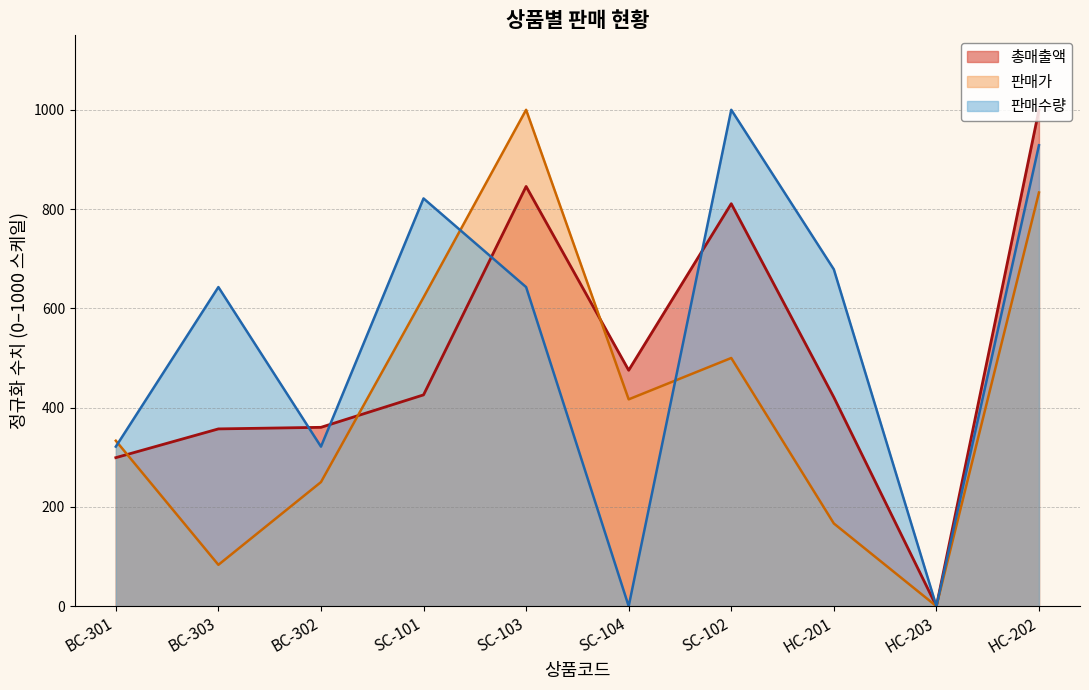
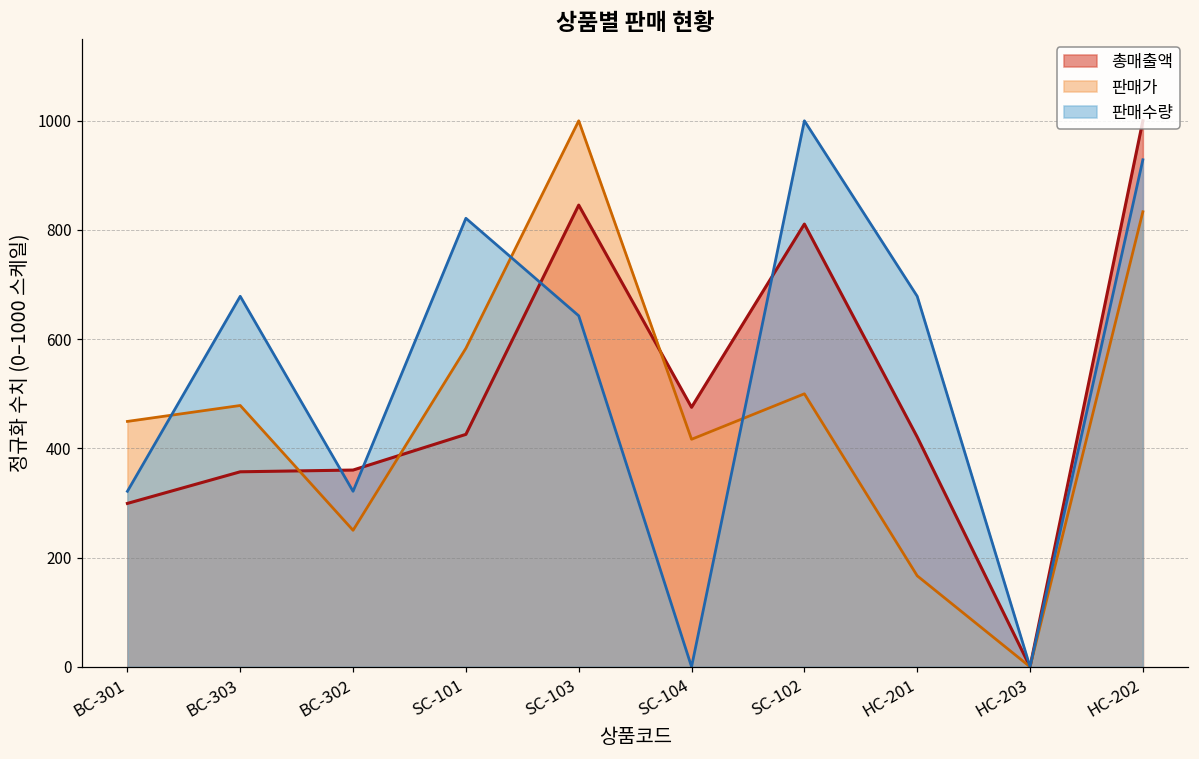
판매가, BC-301: 330 -> 450
판매가, BC-303: 80 -> 480
판매수량, BC-303: 640 -> 680
판매가, SC-101: 620 -> 580
